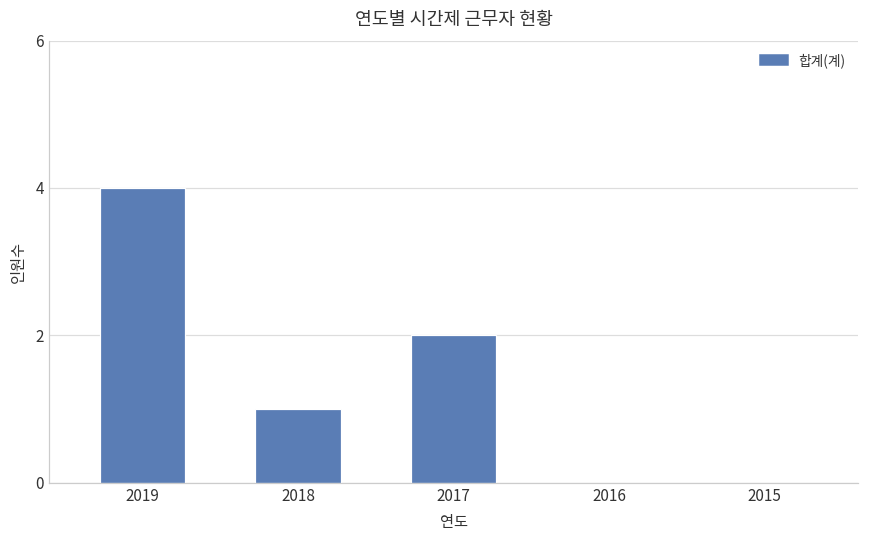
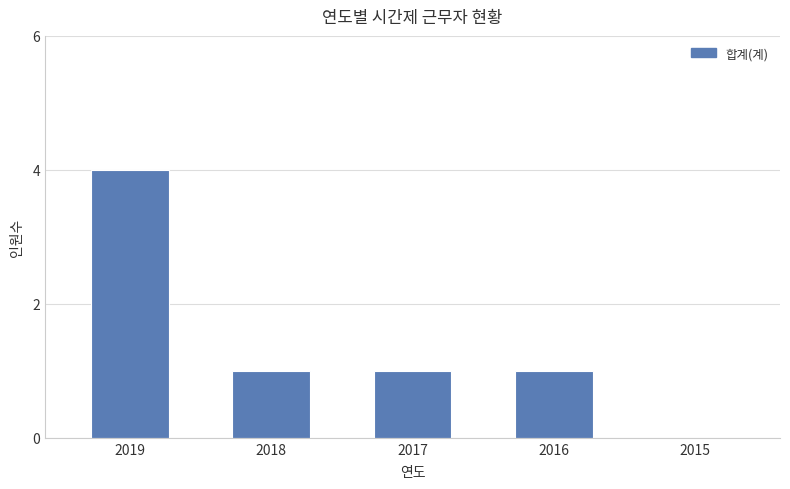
2017: 2 -> 1
2016: 0 -> 1
